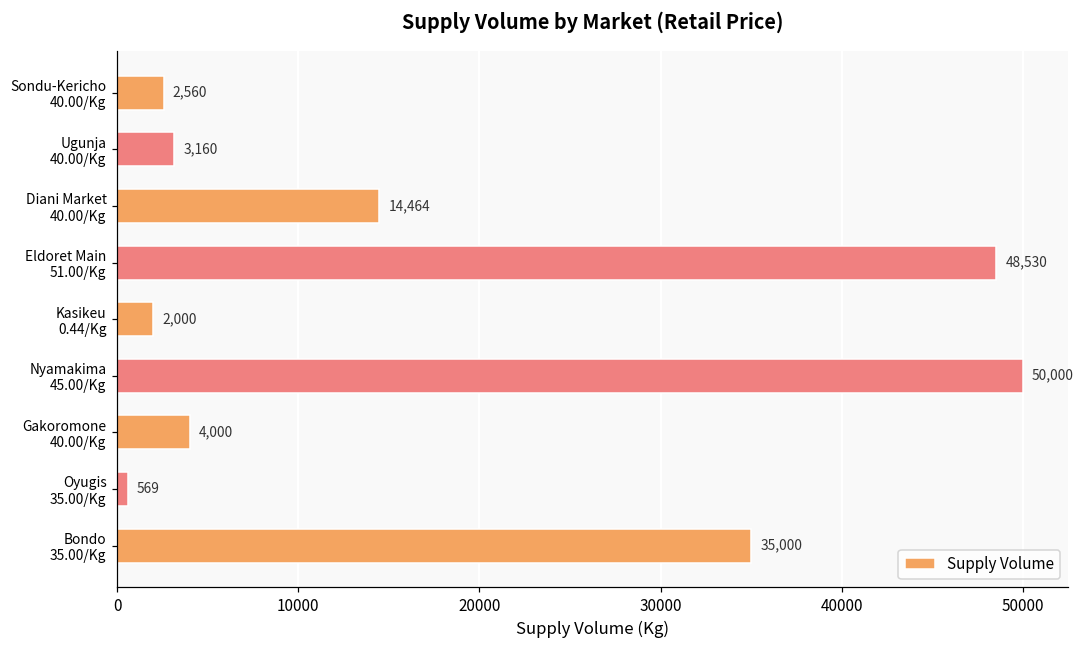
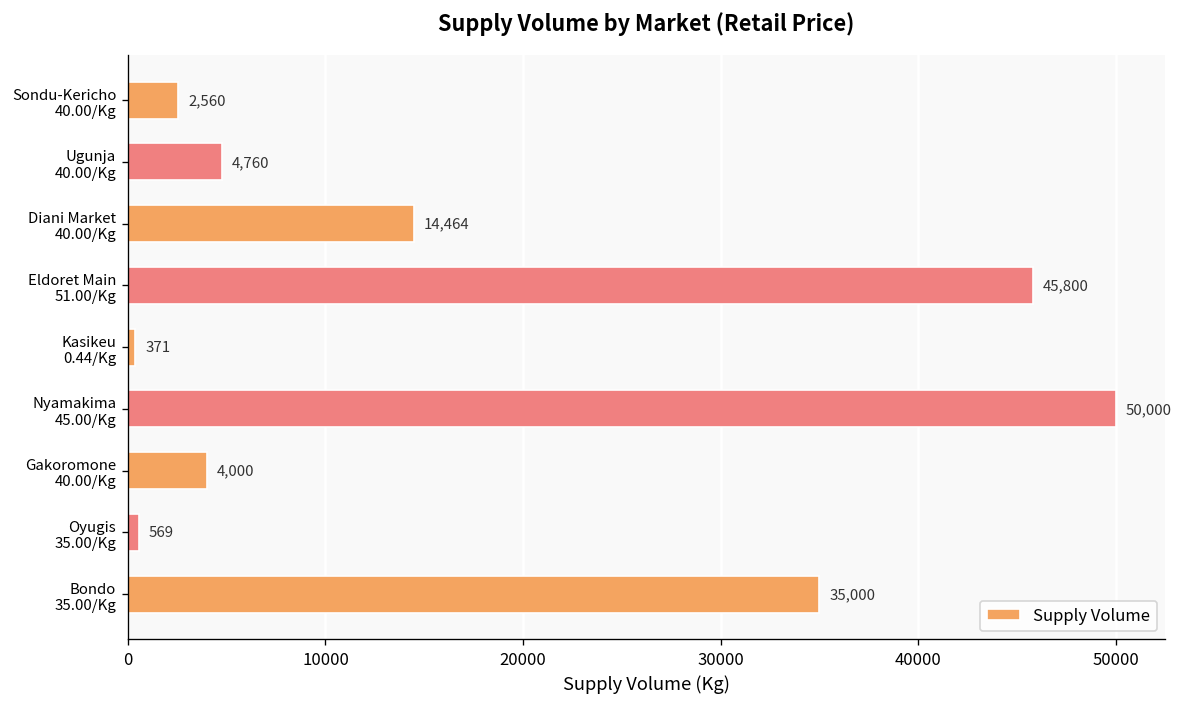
Ugunja 40.00/Kg: 3,160 -> 4,760
Eldoret Main 51.00/Kg: 48,530 -> 45,800
Kasikeu 0.44/Kg: 2,000 -> 371
